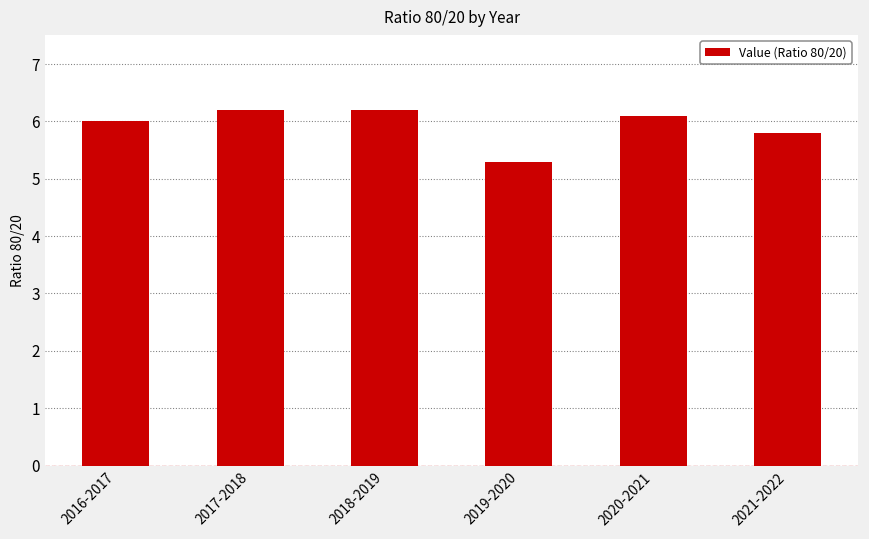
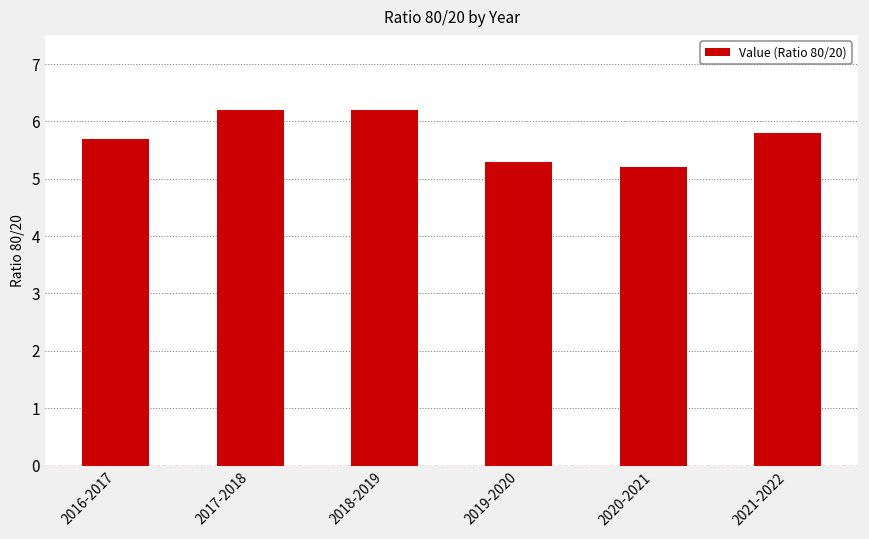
2016-2017: 6.0 -> 5.7
2020-2021: 6.1 -> 5.2
